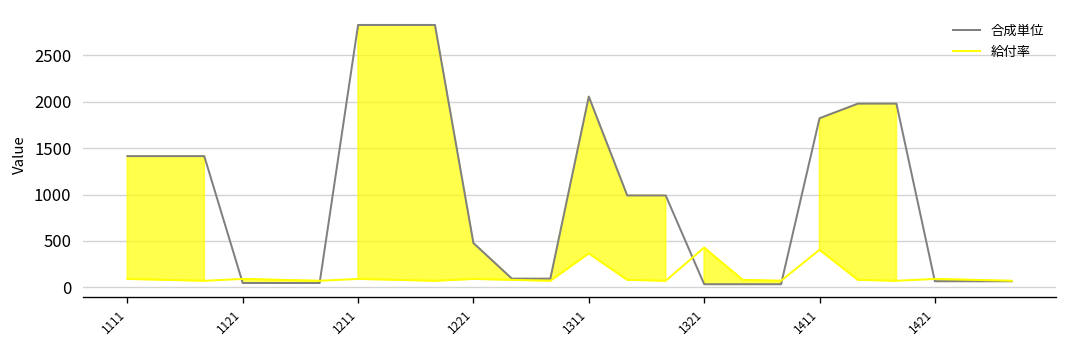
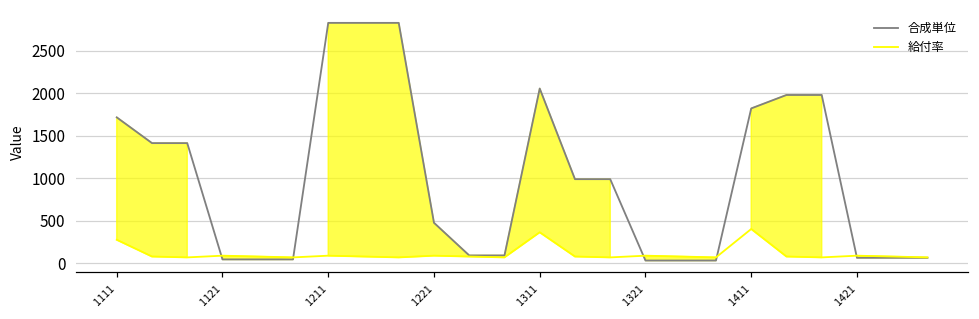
合成単位, 1111: 1400 -> 1700
給付率, 1111: 100 -> 300
給付率, 1321: 400 -> 100
